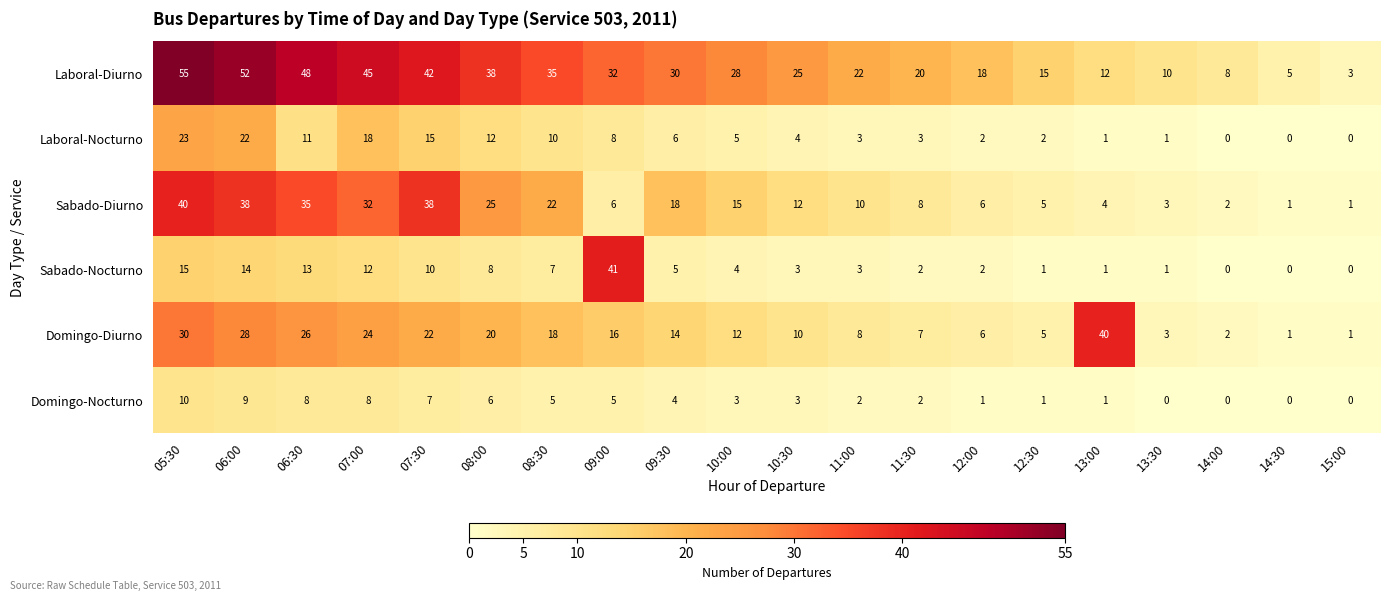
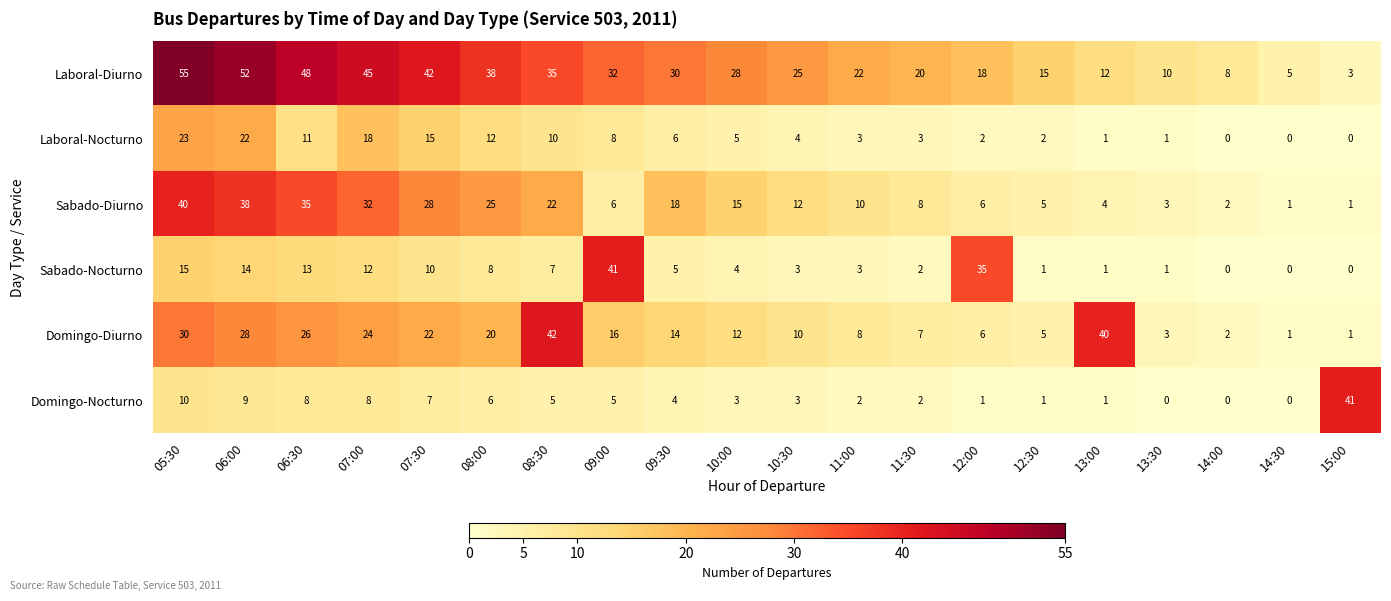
Sabado-Diurno, 07:30: 38 -> 28
Sabado-Nocturno, 12:00: 2 -> 35
Domingo-Diurno, 08:30: 18 -> 42
Domingo-Nocturno, 15:00: 0 -> 41
